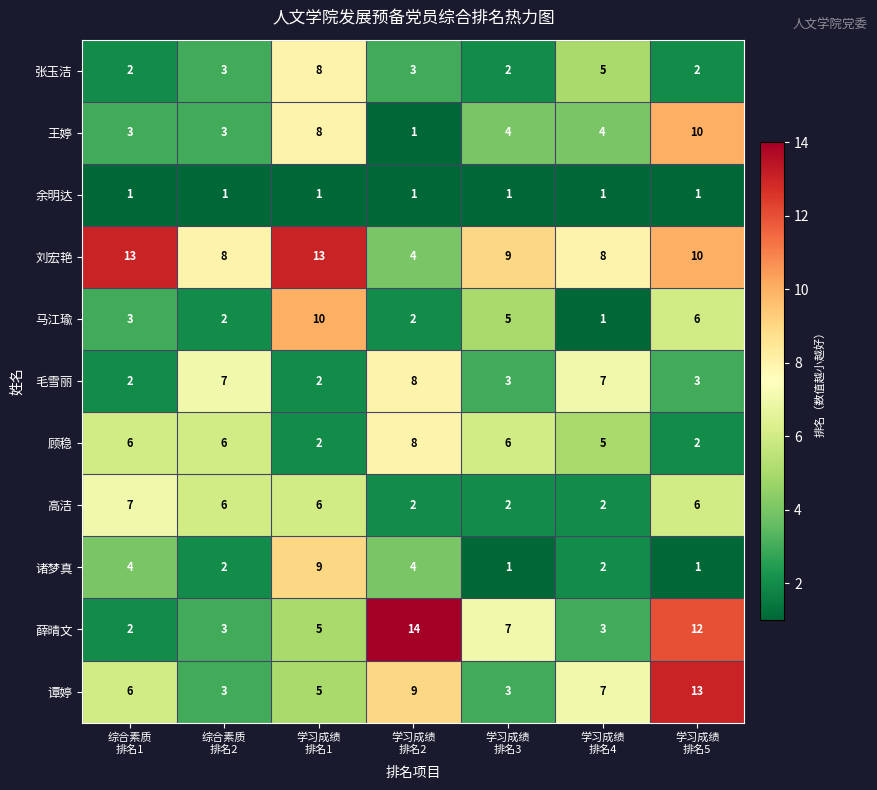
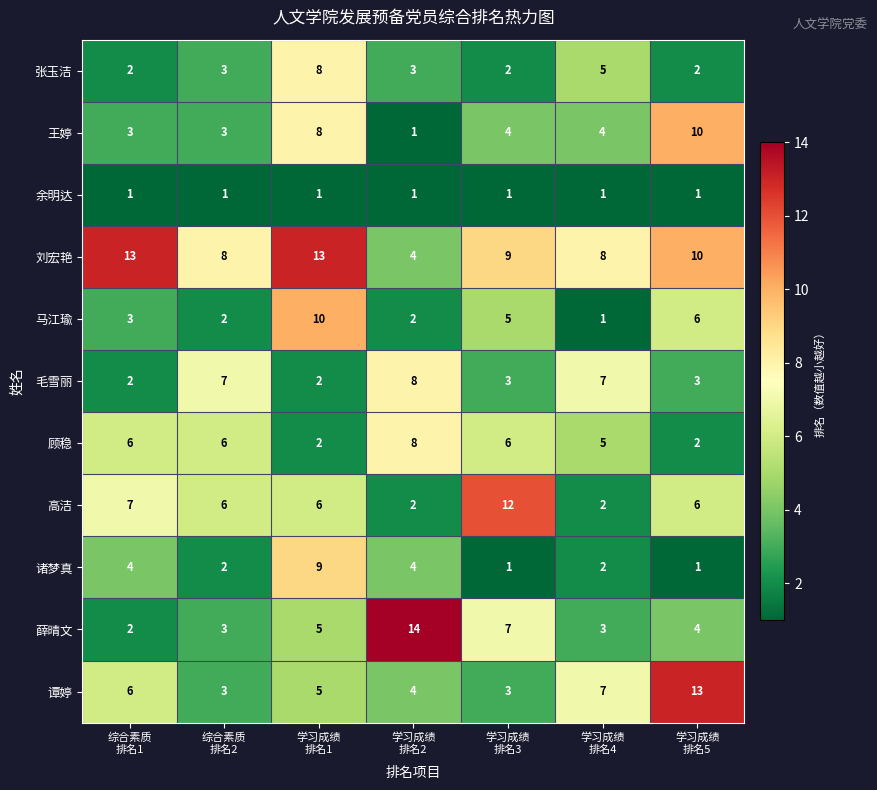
高洁, 学习成绩 排名3: 2 -> 12
薛晴文, 学习成绩 排名5: 12 -> 4
谭婷, 学习成绩 排名2: 9 -> 4
